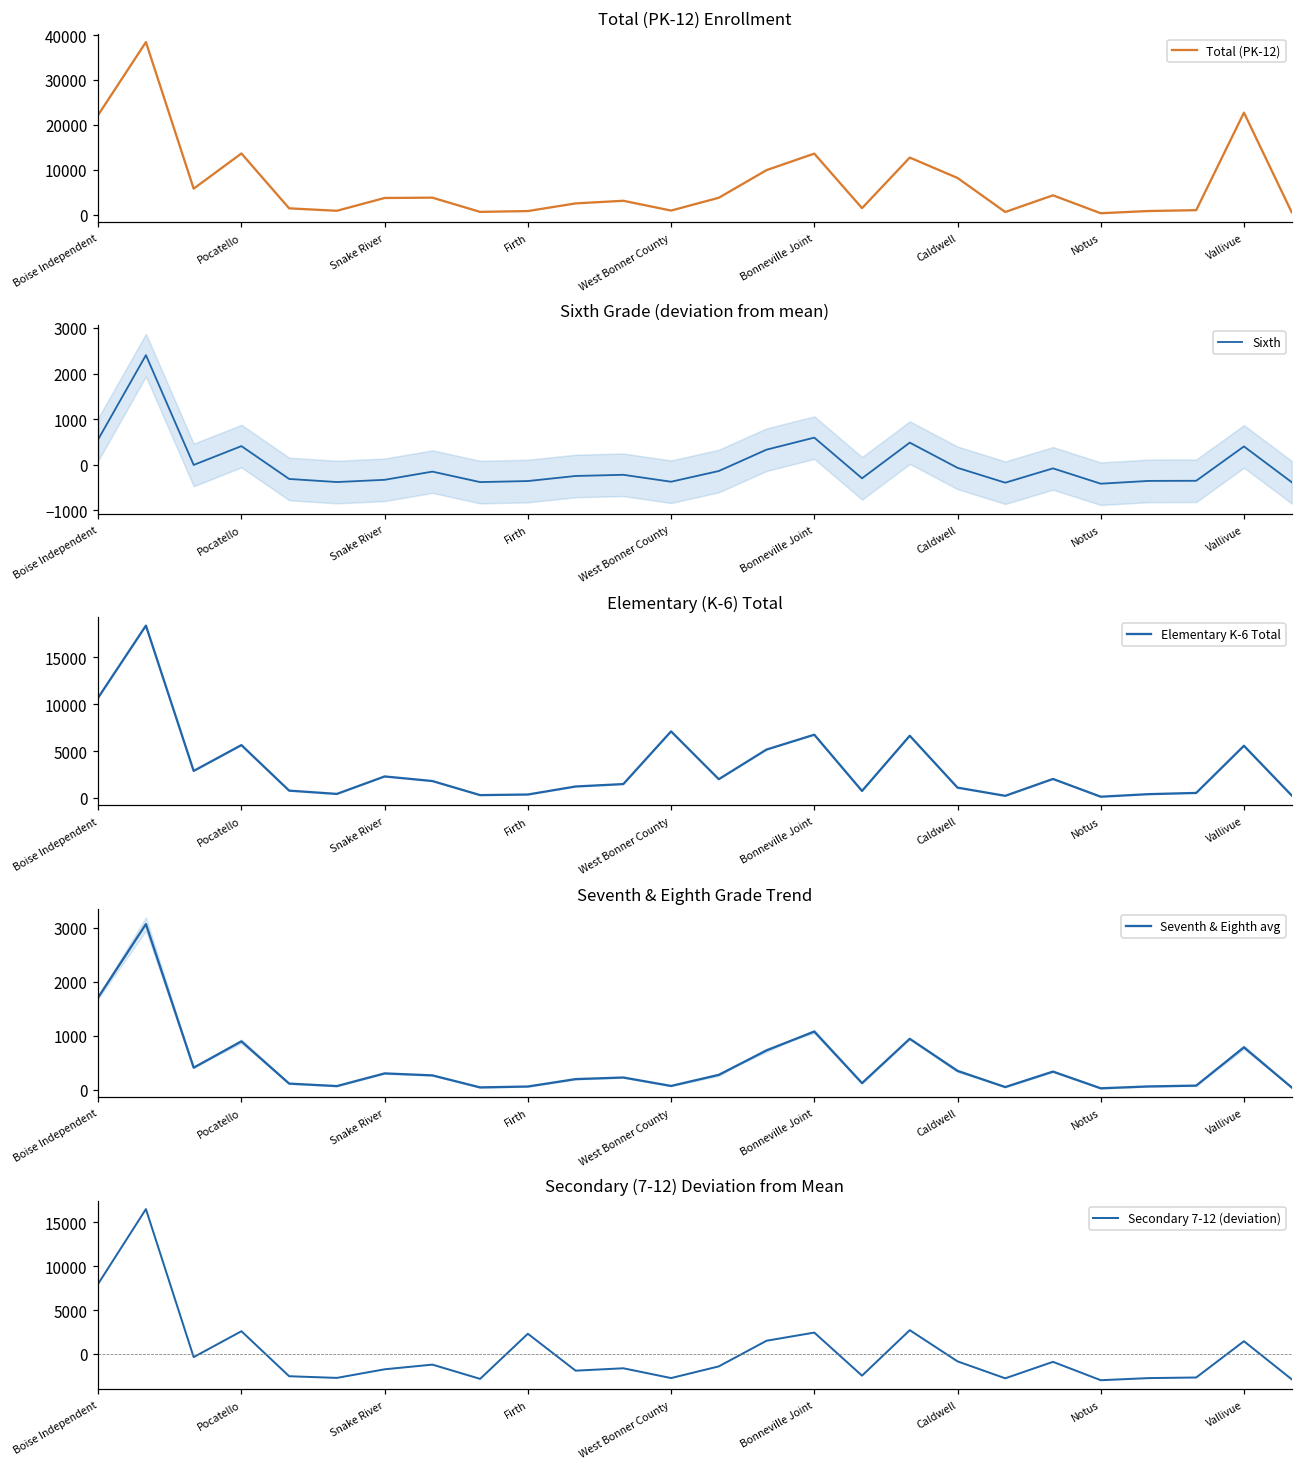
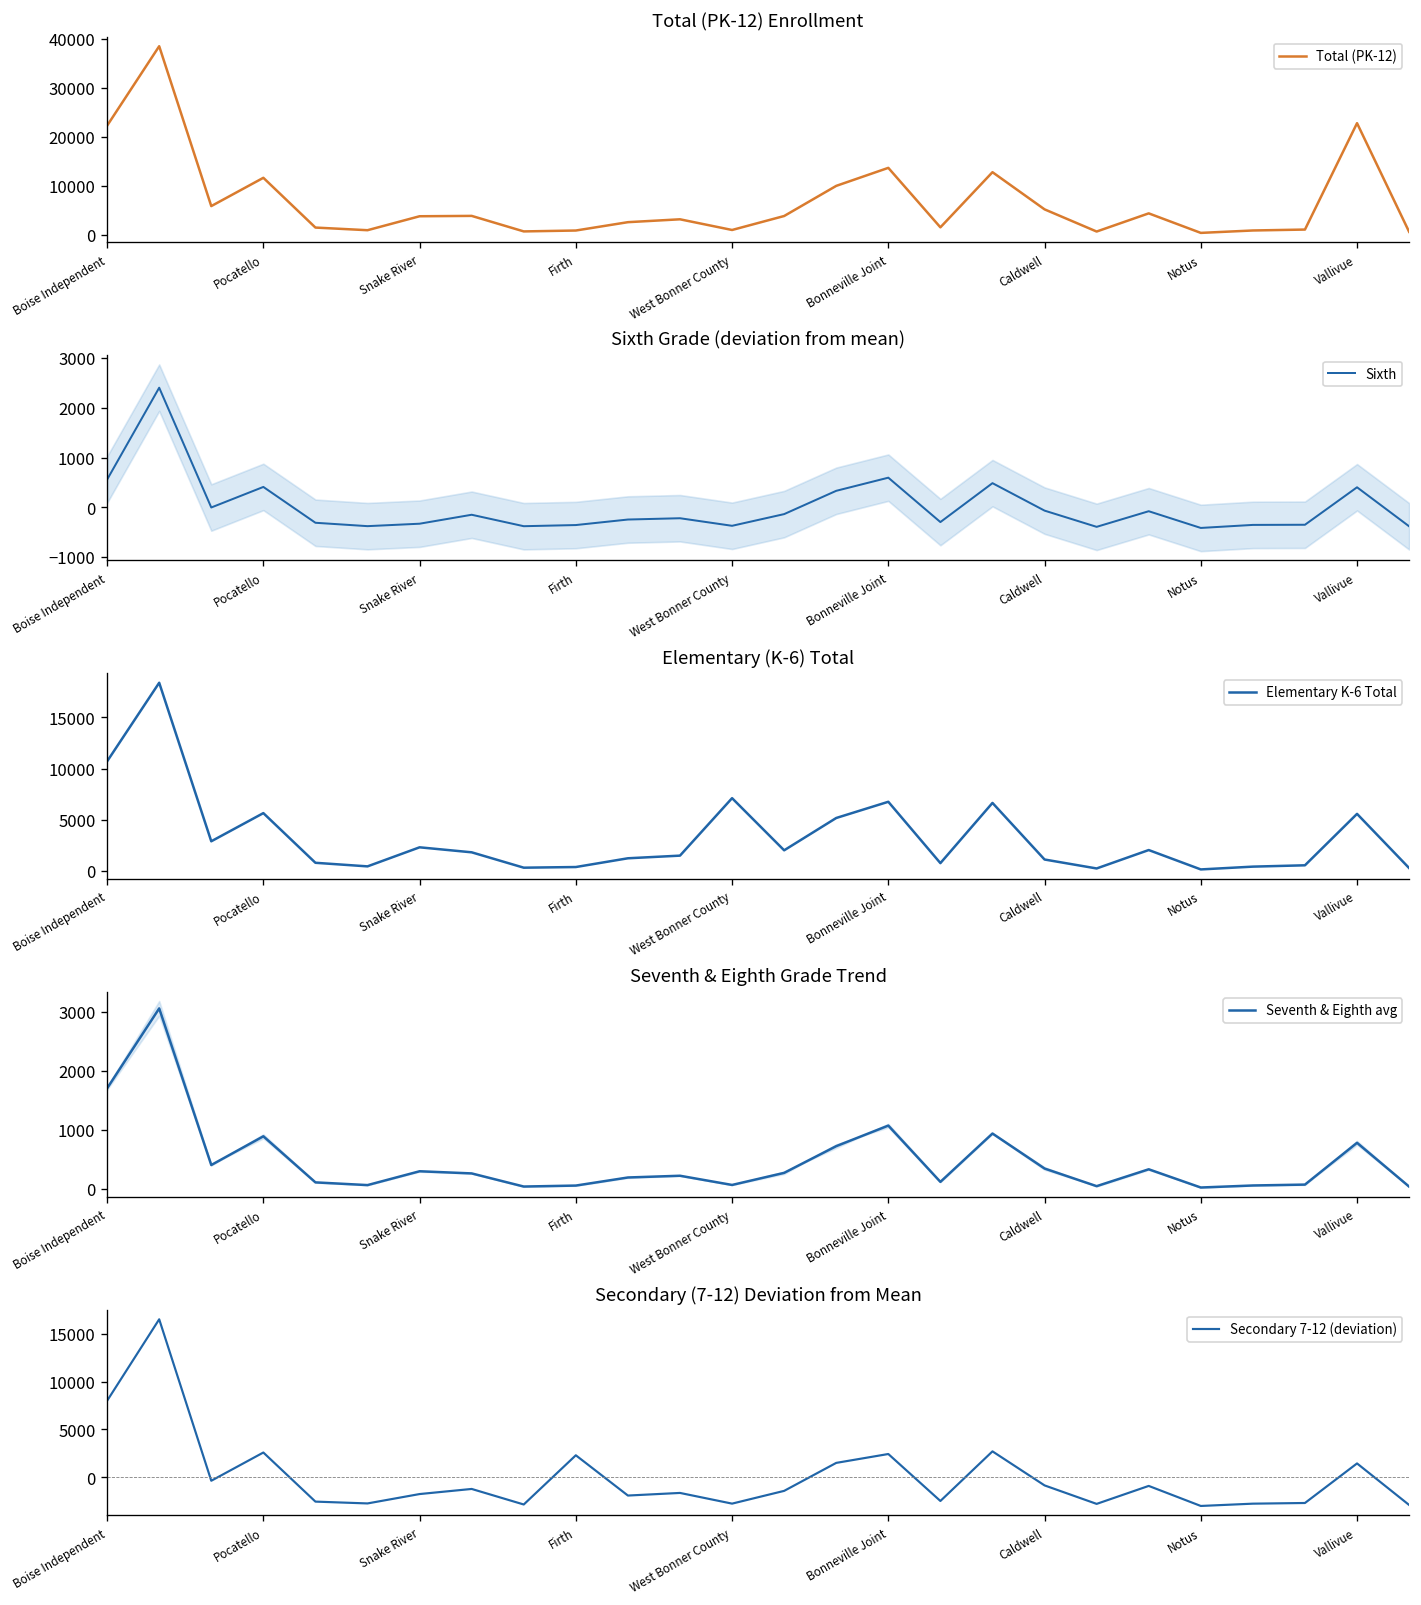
Total (PK-12) Enrollment, Pocatello: 14000 -> 12000
Total (PK-12) Enrollment, Caldwell: 8000 -> 5000
